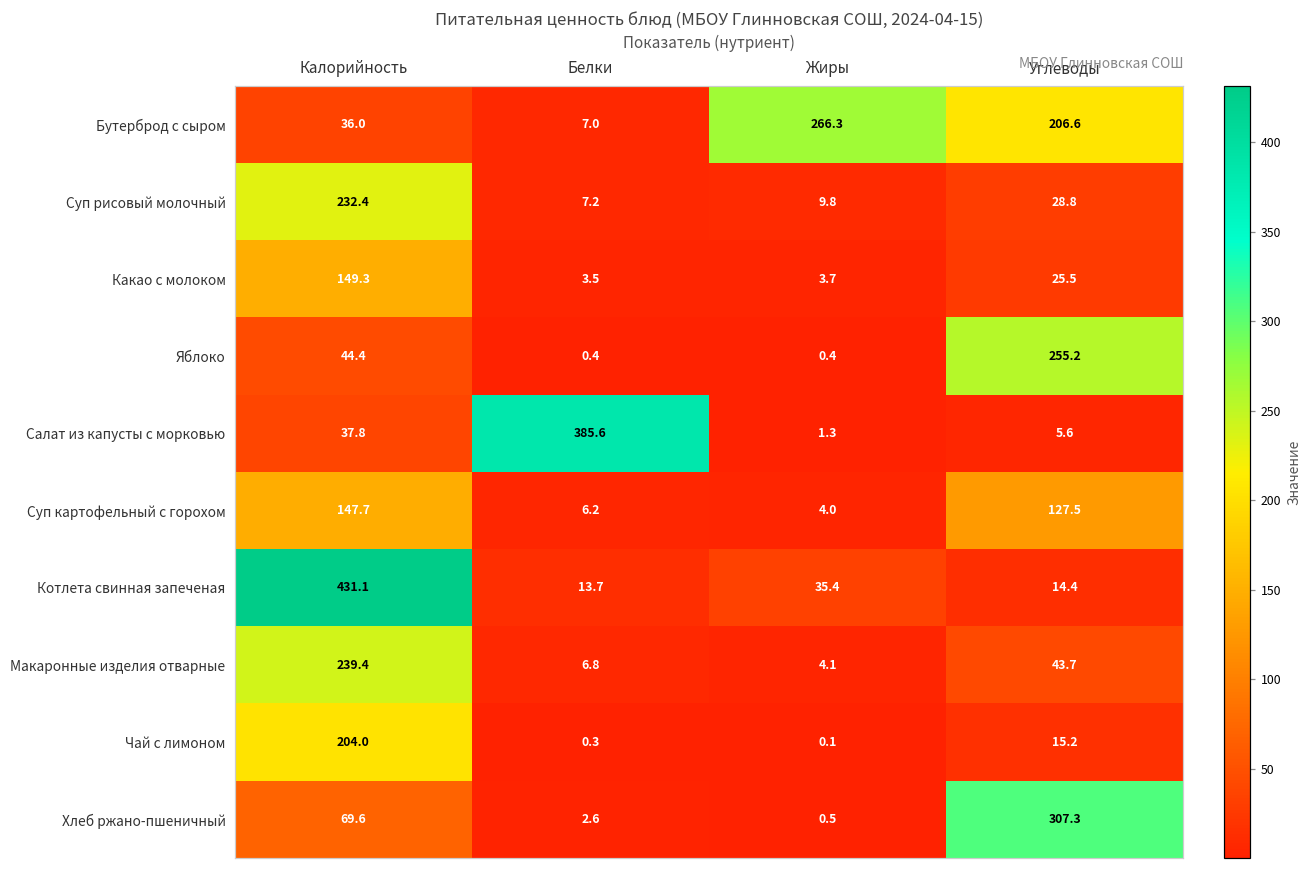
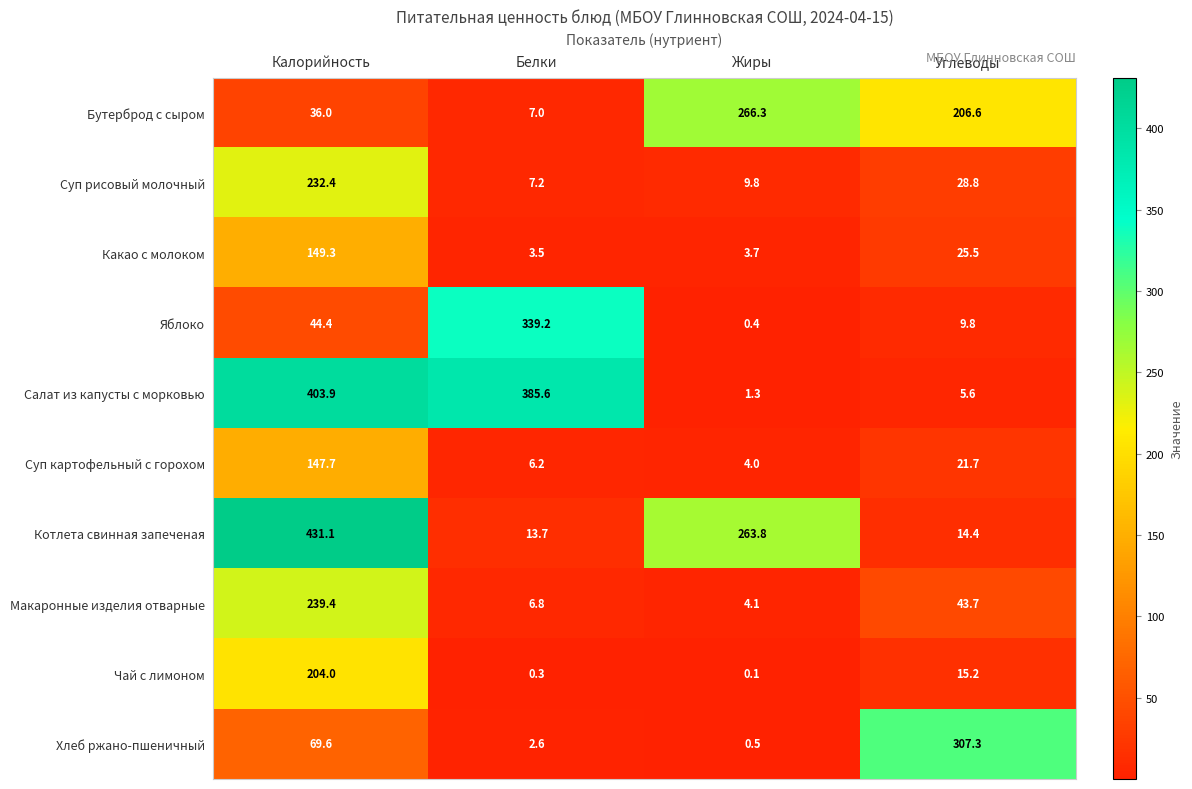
Яблоко, Белки: 0.4 -> 339.2
Яблоко, Углеводы: 255.2 -> 9.8
Салат из капусты с морковью, Калорийность: 37.8 -> 403.9
Суп картофельный с горохом, Углеводы: 127.5 -> 21.7
Котлета свинная запеченая, Жиры: 35.4 -> 263.8
